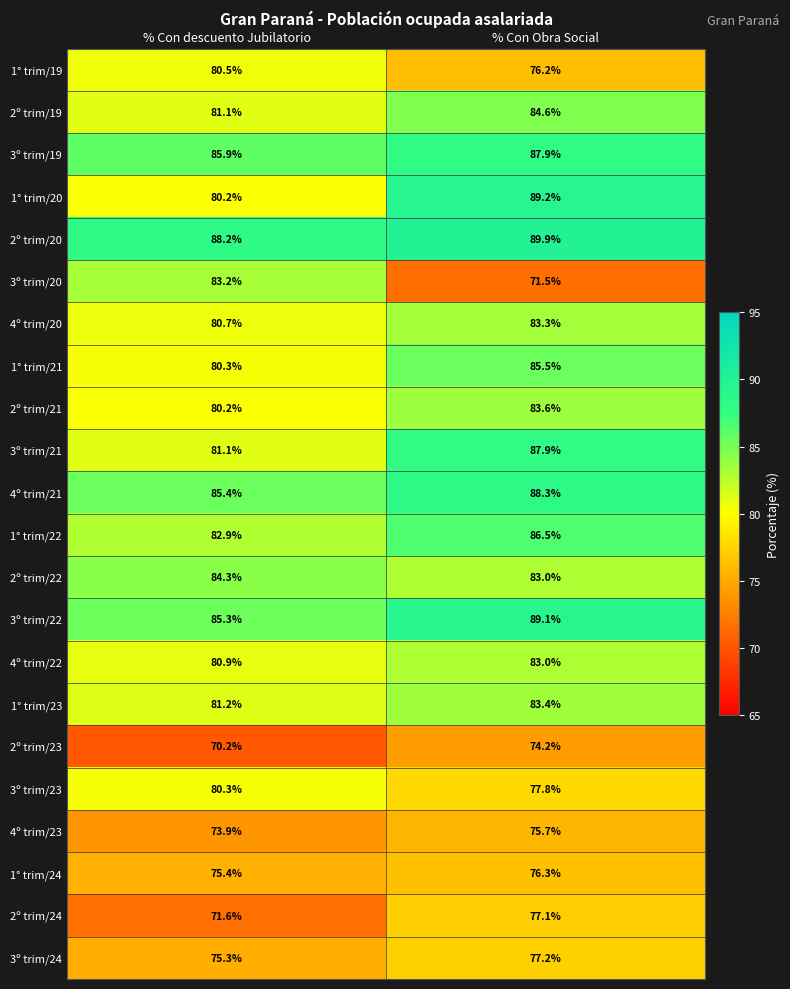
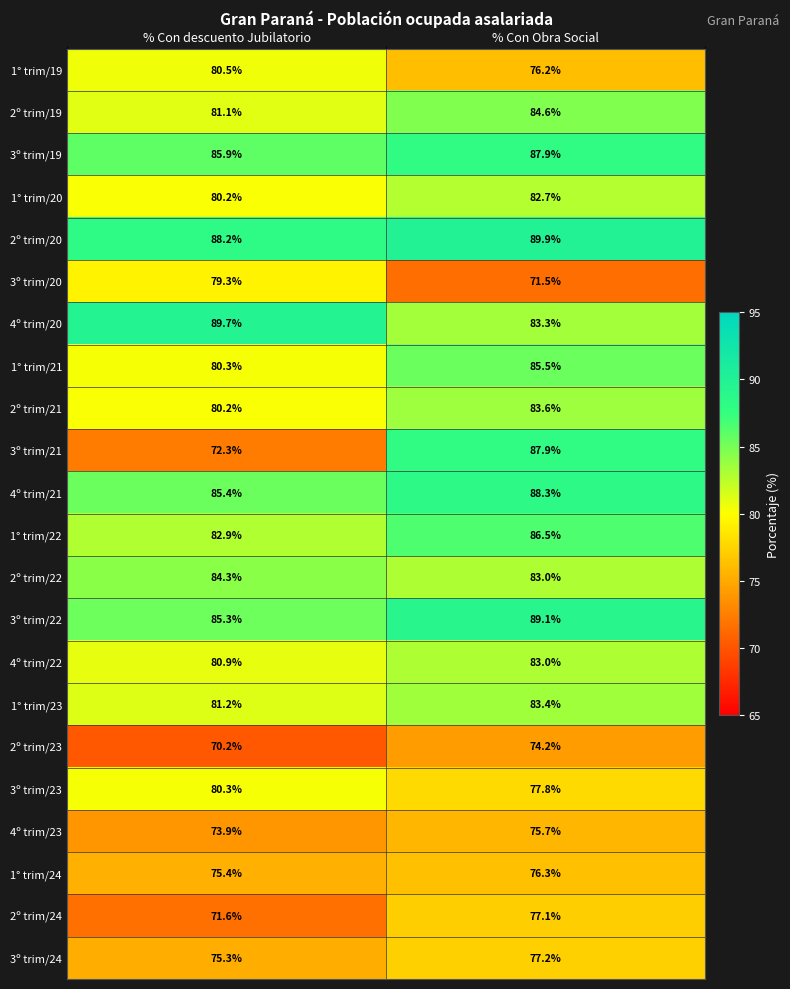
1° trim/20, % Con Obra Social: 89.2% -> 82.7%
3º trim/20, % Con descuento Jubilatorio: 83.2% -> 79.3%
4º trim/20, % Con descuento Jubilatorio: 80.7% -> 89.7%
3º trim/21, % Con descuento Jubilatorio: 81.1% -> 72.3%
